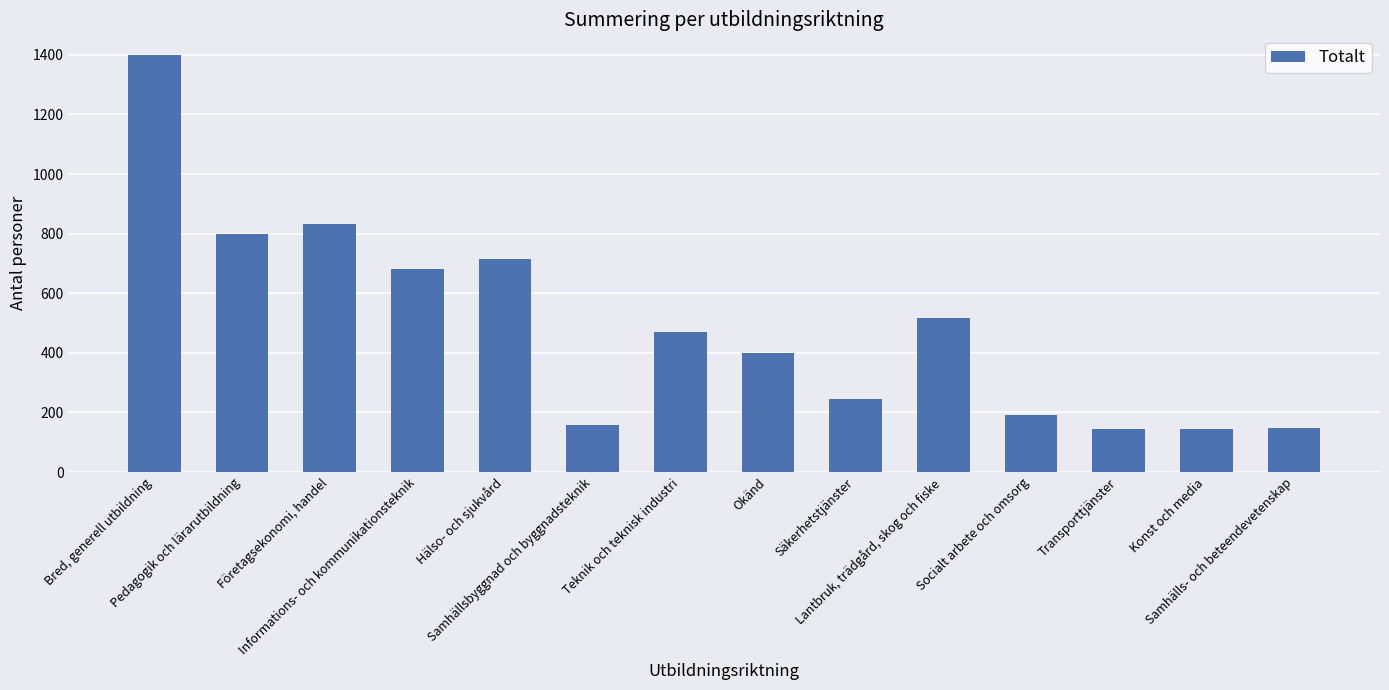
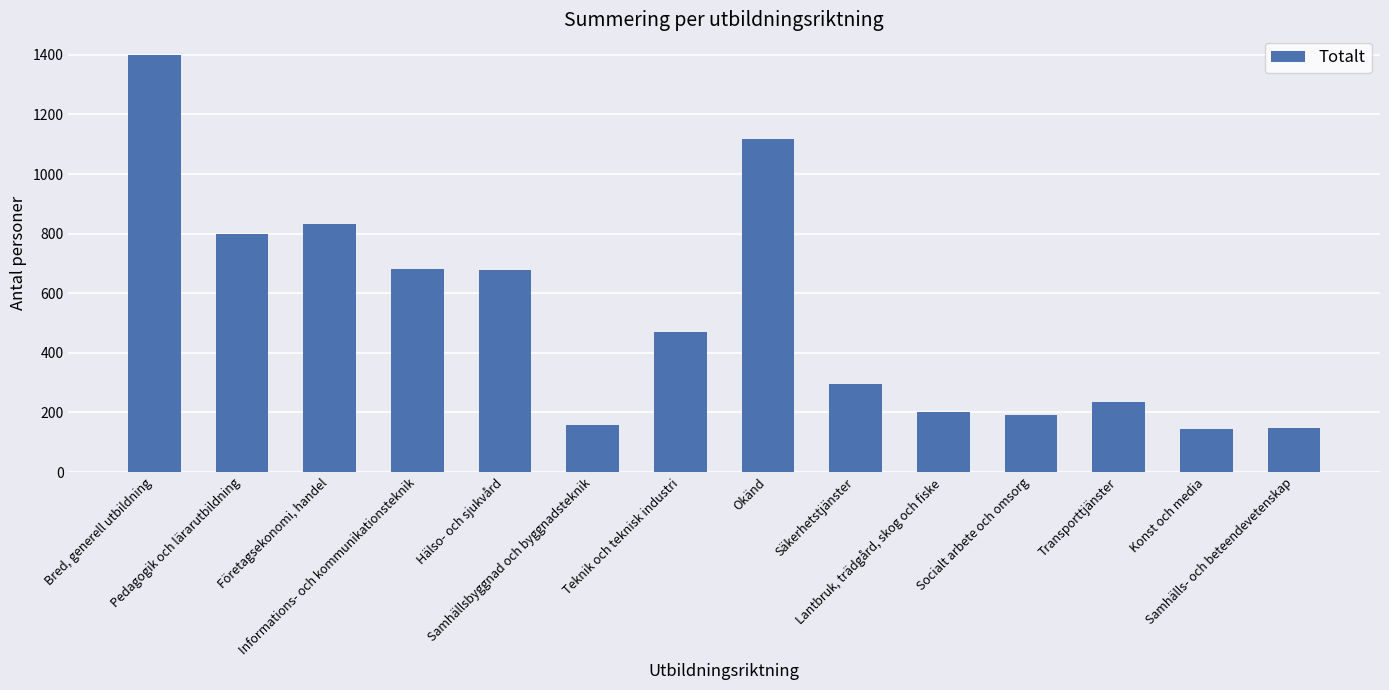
Hälso- och sjukvård: 720 -> 680
Okänd: 400 -> 1120
Säkerhetstjänster: 250 -> 300
Lantbruk, trädgård, skog och fiske: 520 -> 200
Transporttjänster: 150 -> 230
